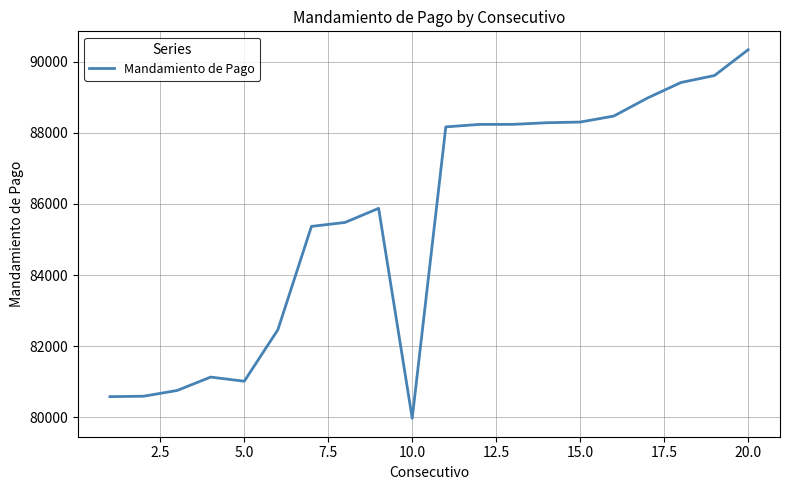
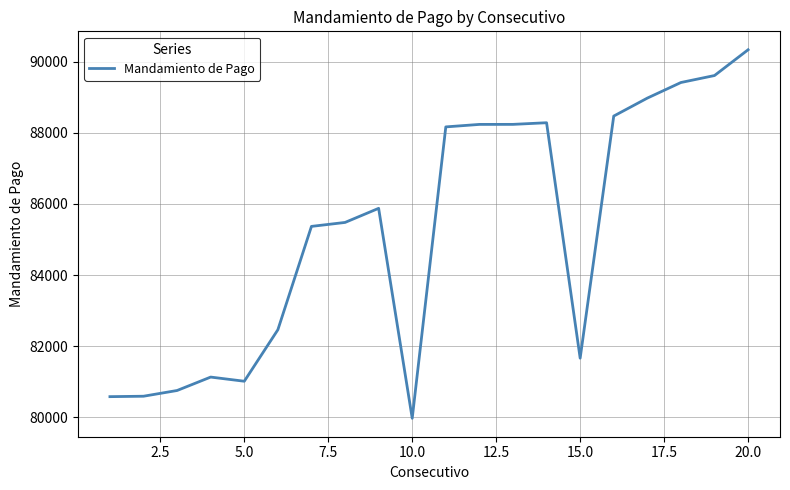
15.0: 88300 -> 81700
